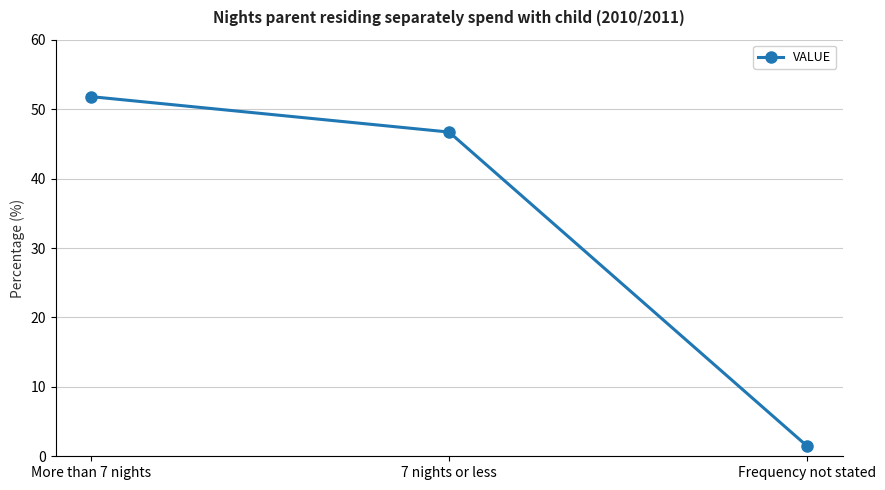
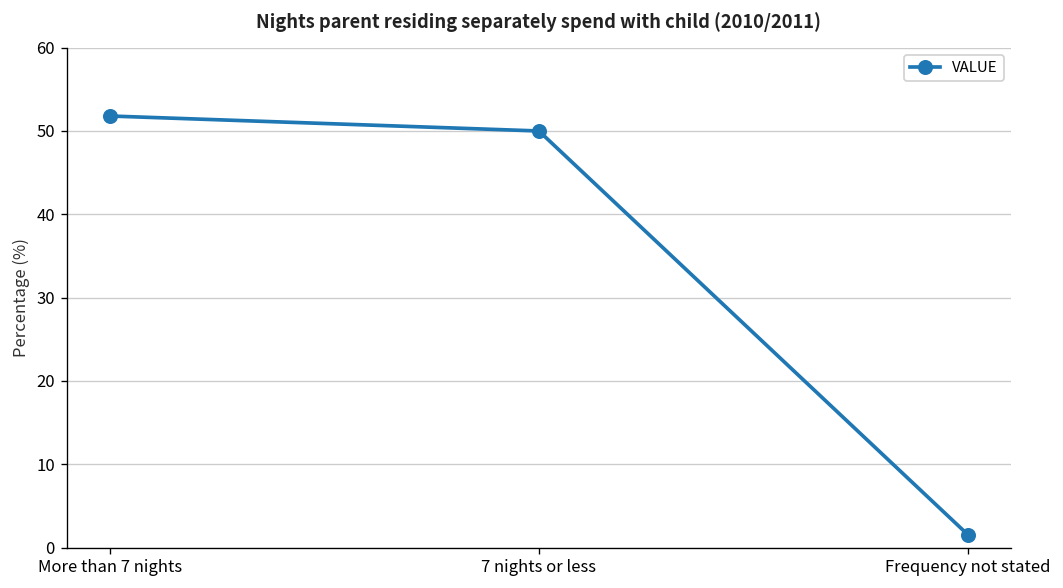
7 nights or less: 47 -> 50
